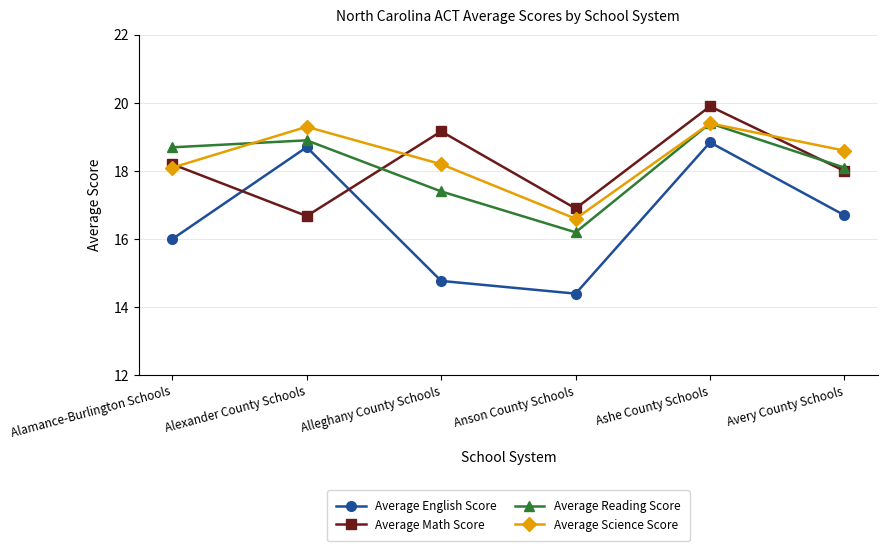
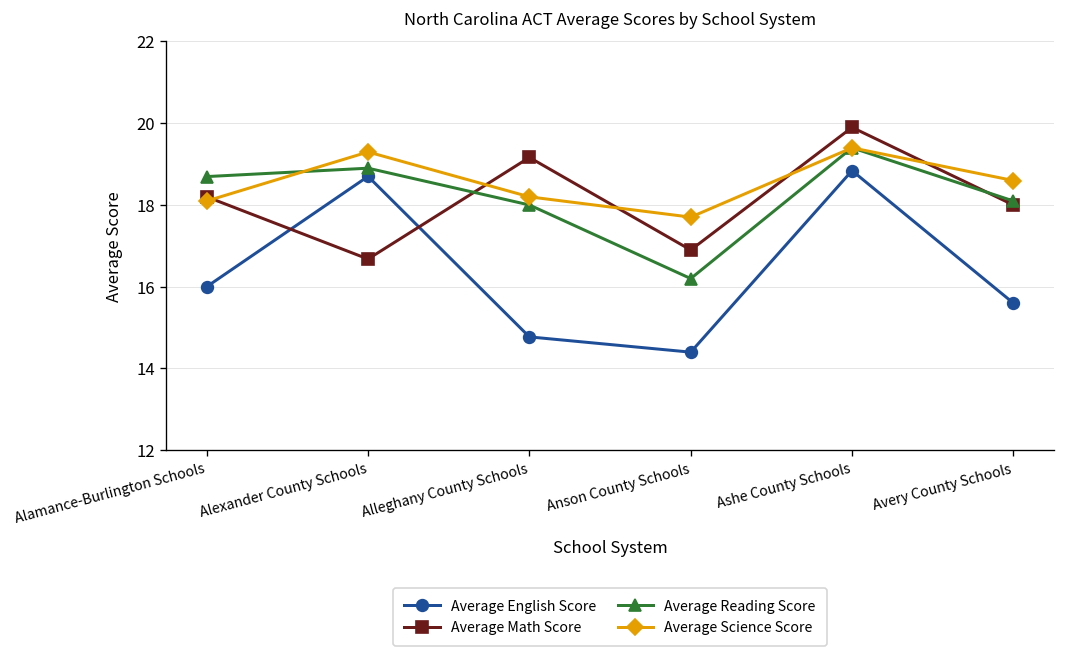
Average Reading Score, Alleghany County Schools: 17.4 -> 18.0
Average Science Score, Anson County Schools: 16.6 -> 17.7
Average English Score, Avery County Schools: 16.7 -> 15.6
